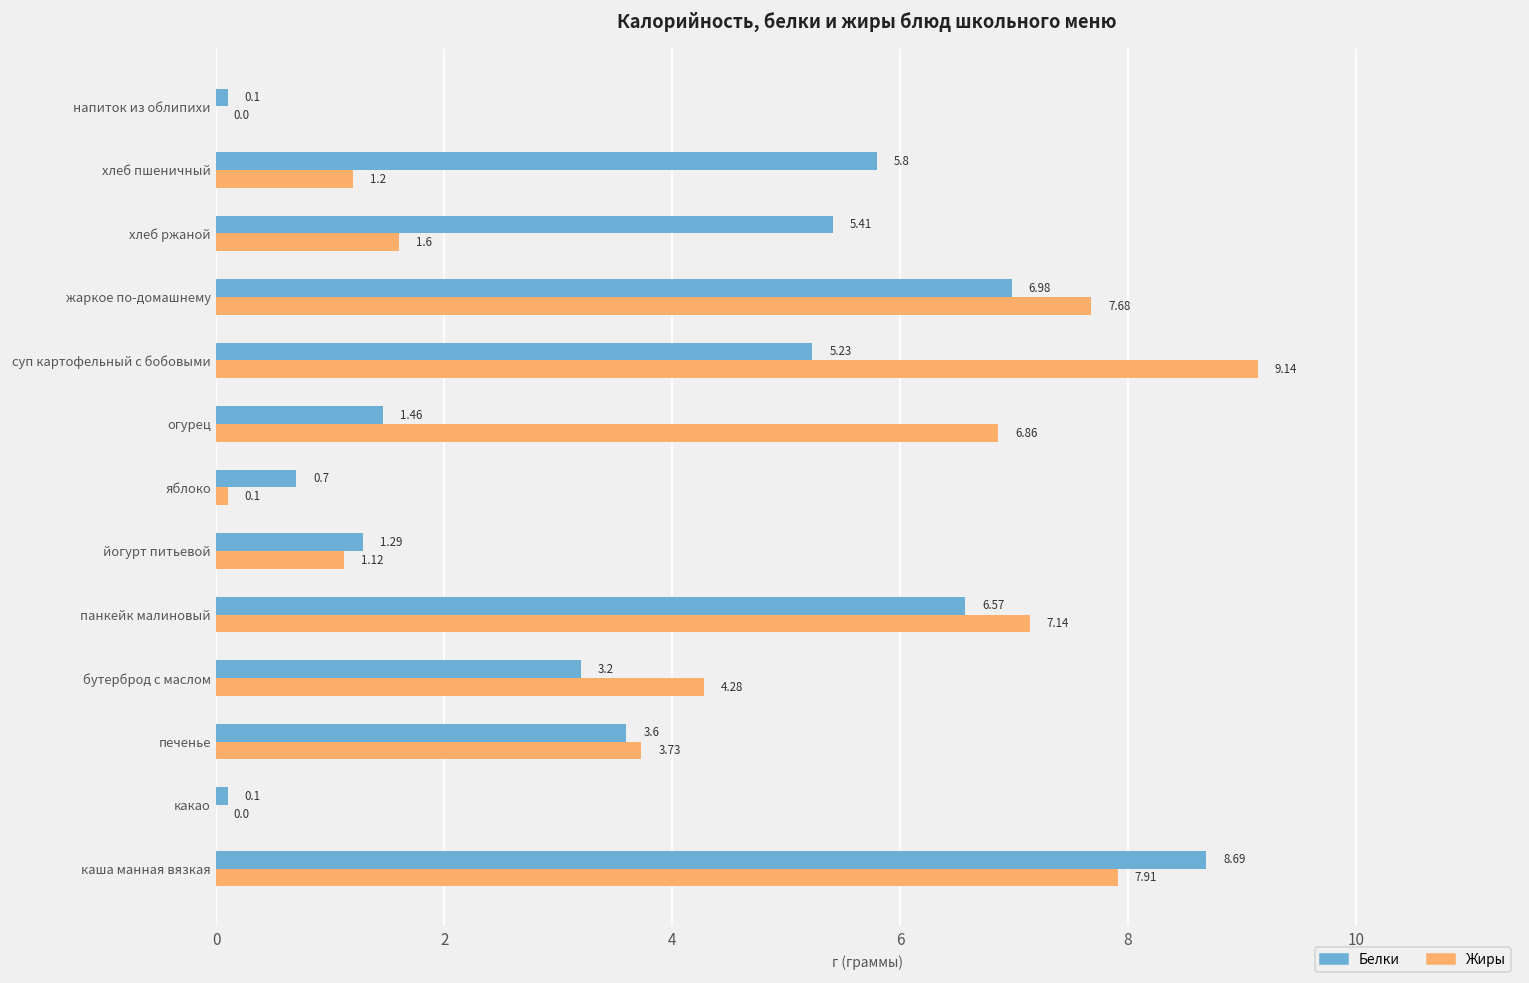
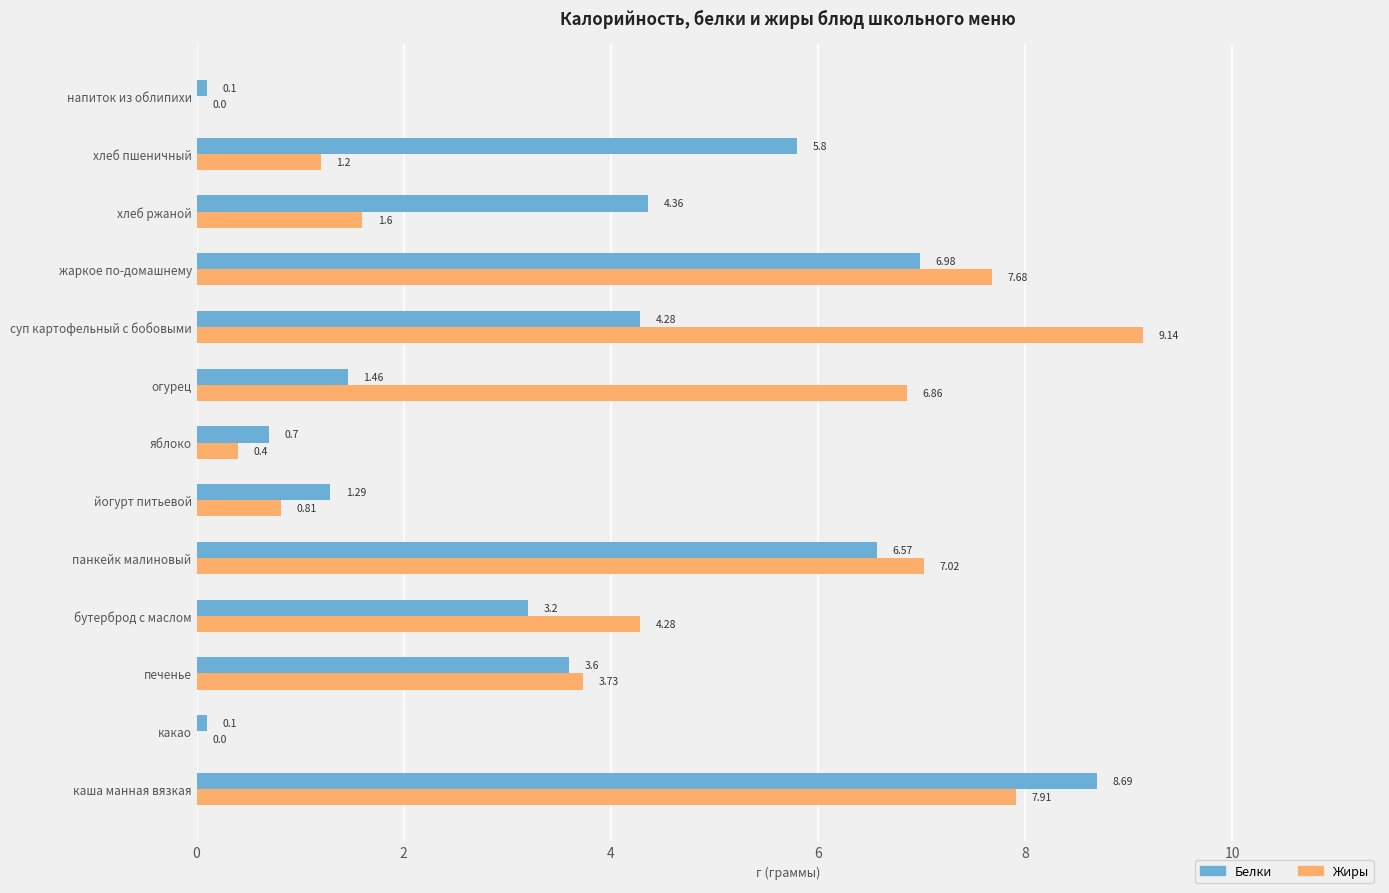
Белки, хлеб ржаной: 5.41 -> 4.36
Белки, суп картофельный с бобовыми: 5.23 -> 4.28
Жиры, яблоко: 0.1 -> 0.4
Жиры, йогурт питьевой: 1.12 -> 0.81
Жиры, панкейк малиновый: 7.14 -> 7.02
